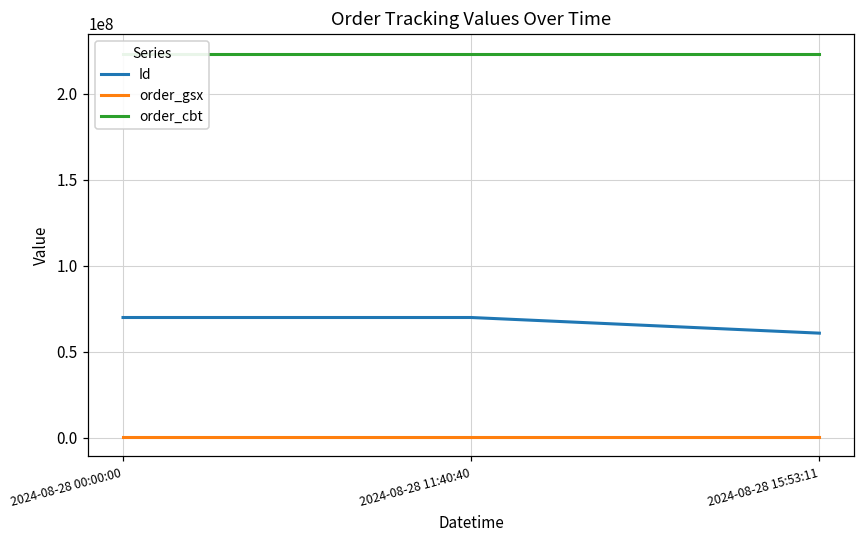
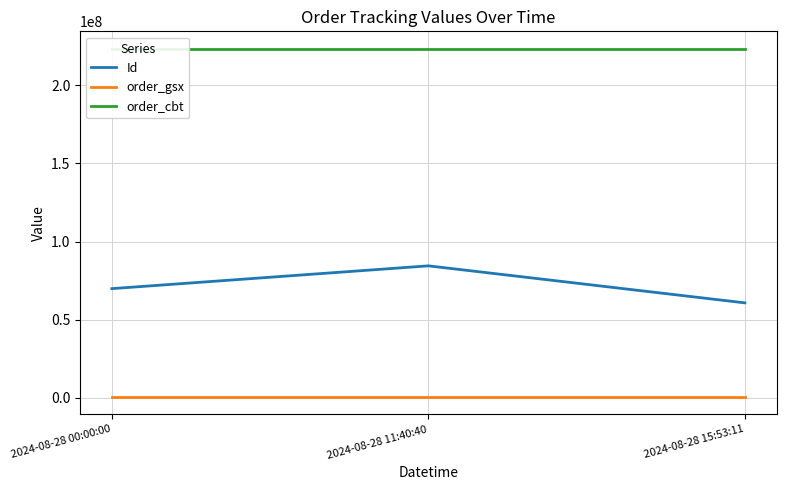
Id, 2024-08-28 11:40:40: 70000000 -> 84000000
